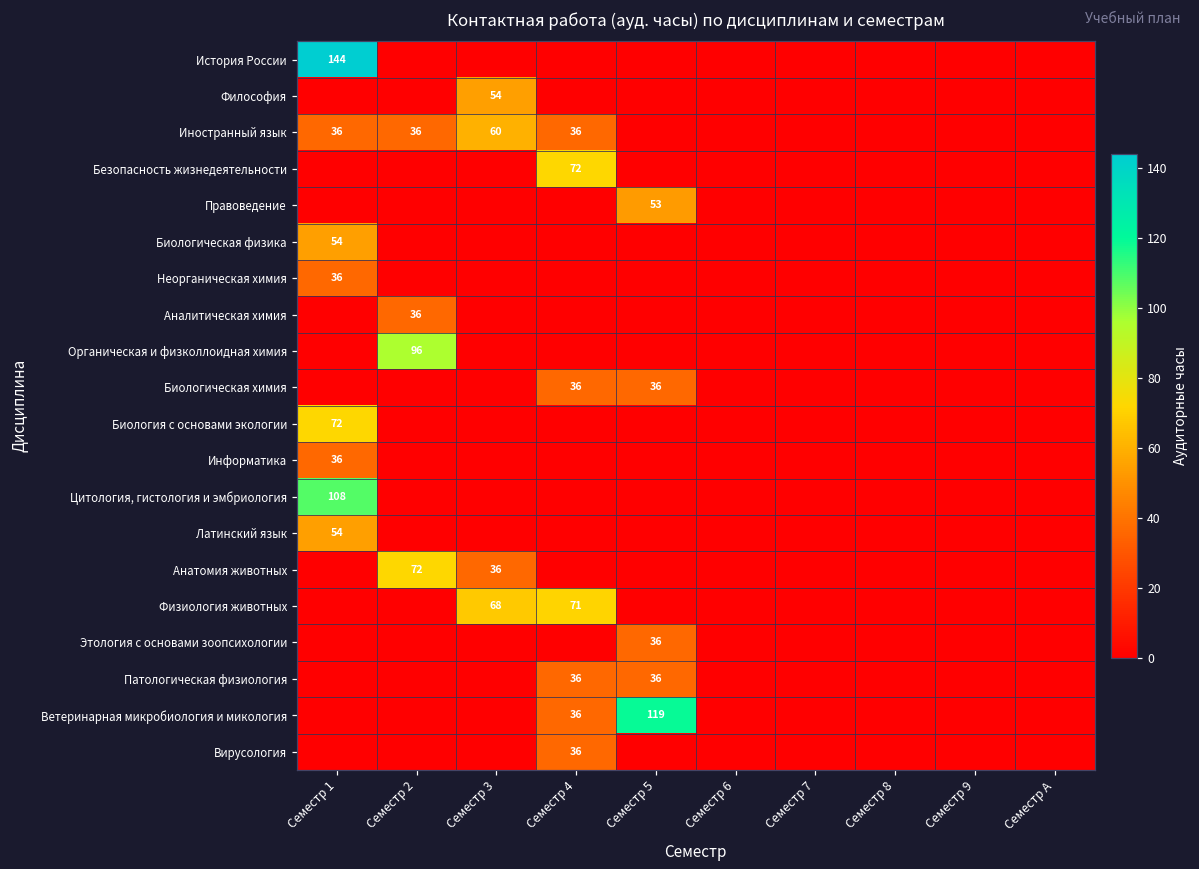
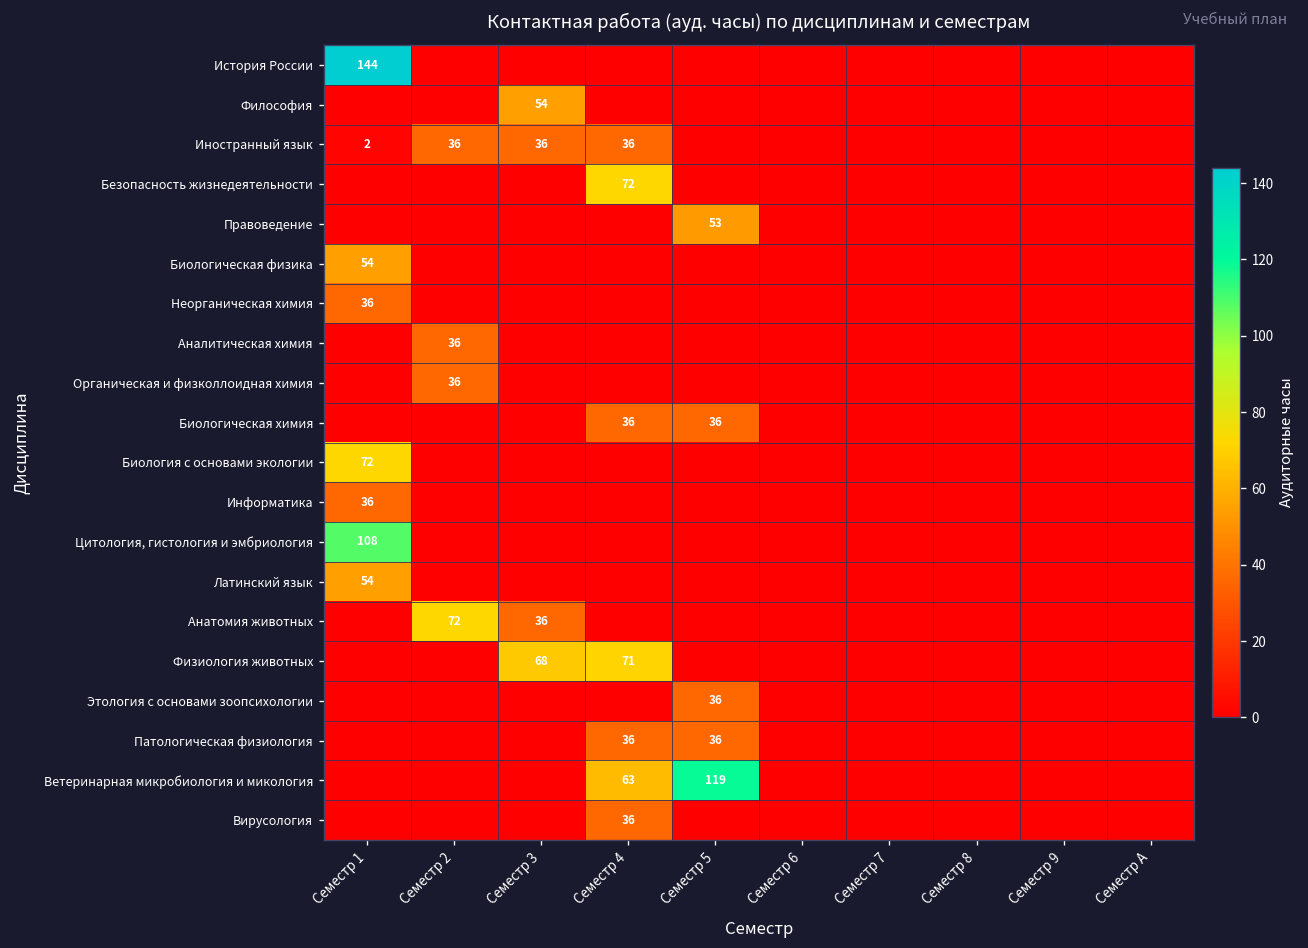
Иностранный язык, Семестр 1: 36 -> 2
Иностранный язык, Семестр 3: 60 -> 36
Органическая и физколлоидная химия, Семестр 2: 96 -> 36
Ветеринарная микробиология и микология, Семестр 4: 36 -> 63
